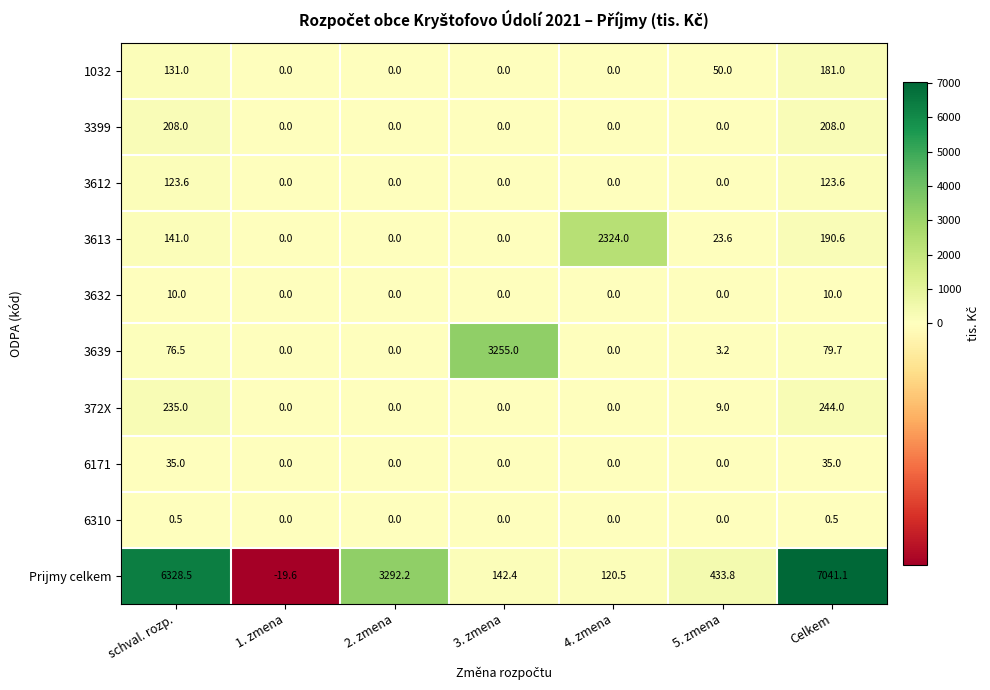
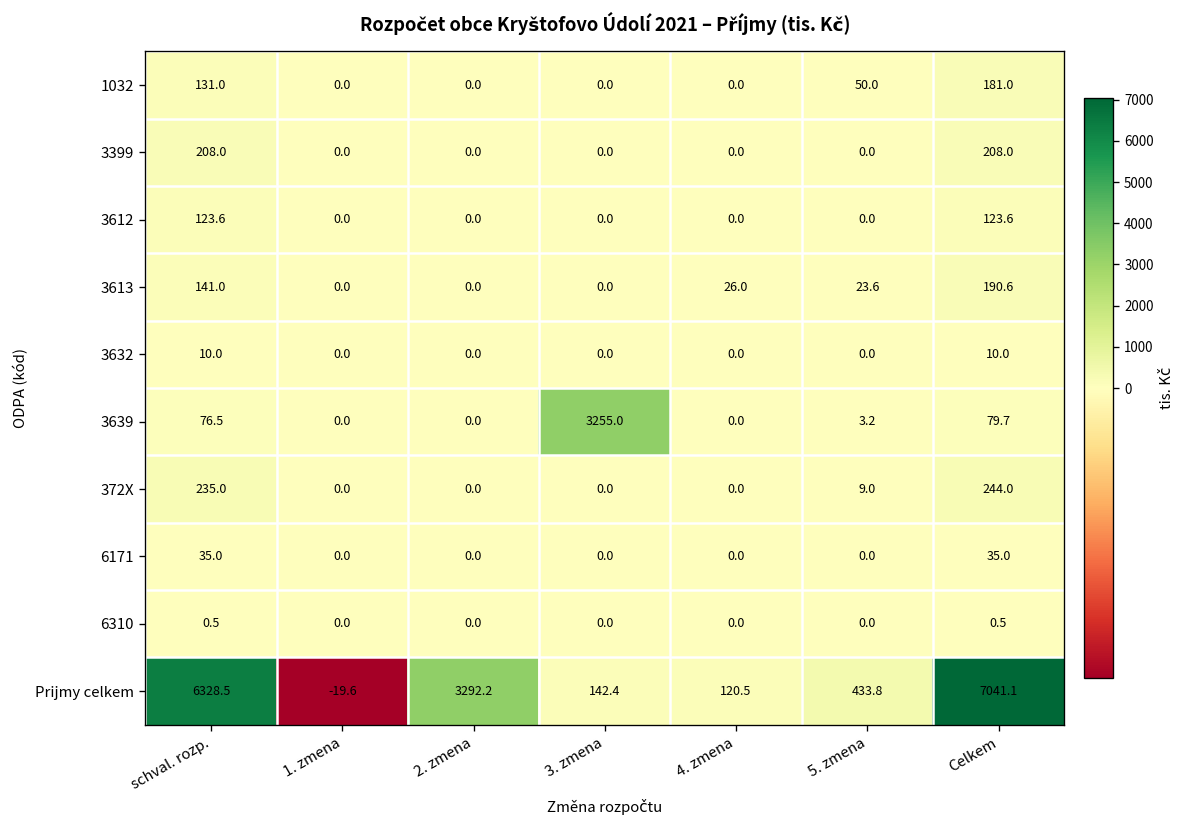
3613, 4. zmena: 2324.0 -> 26.0
